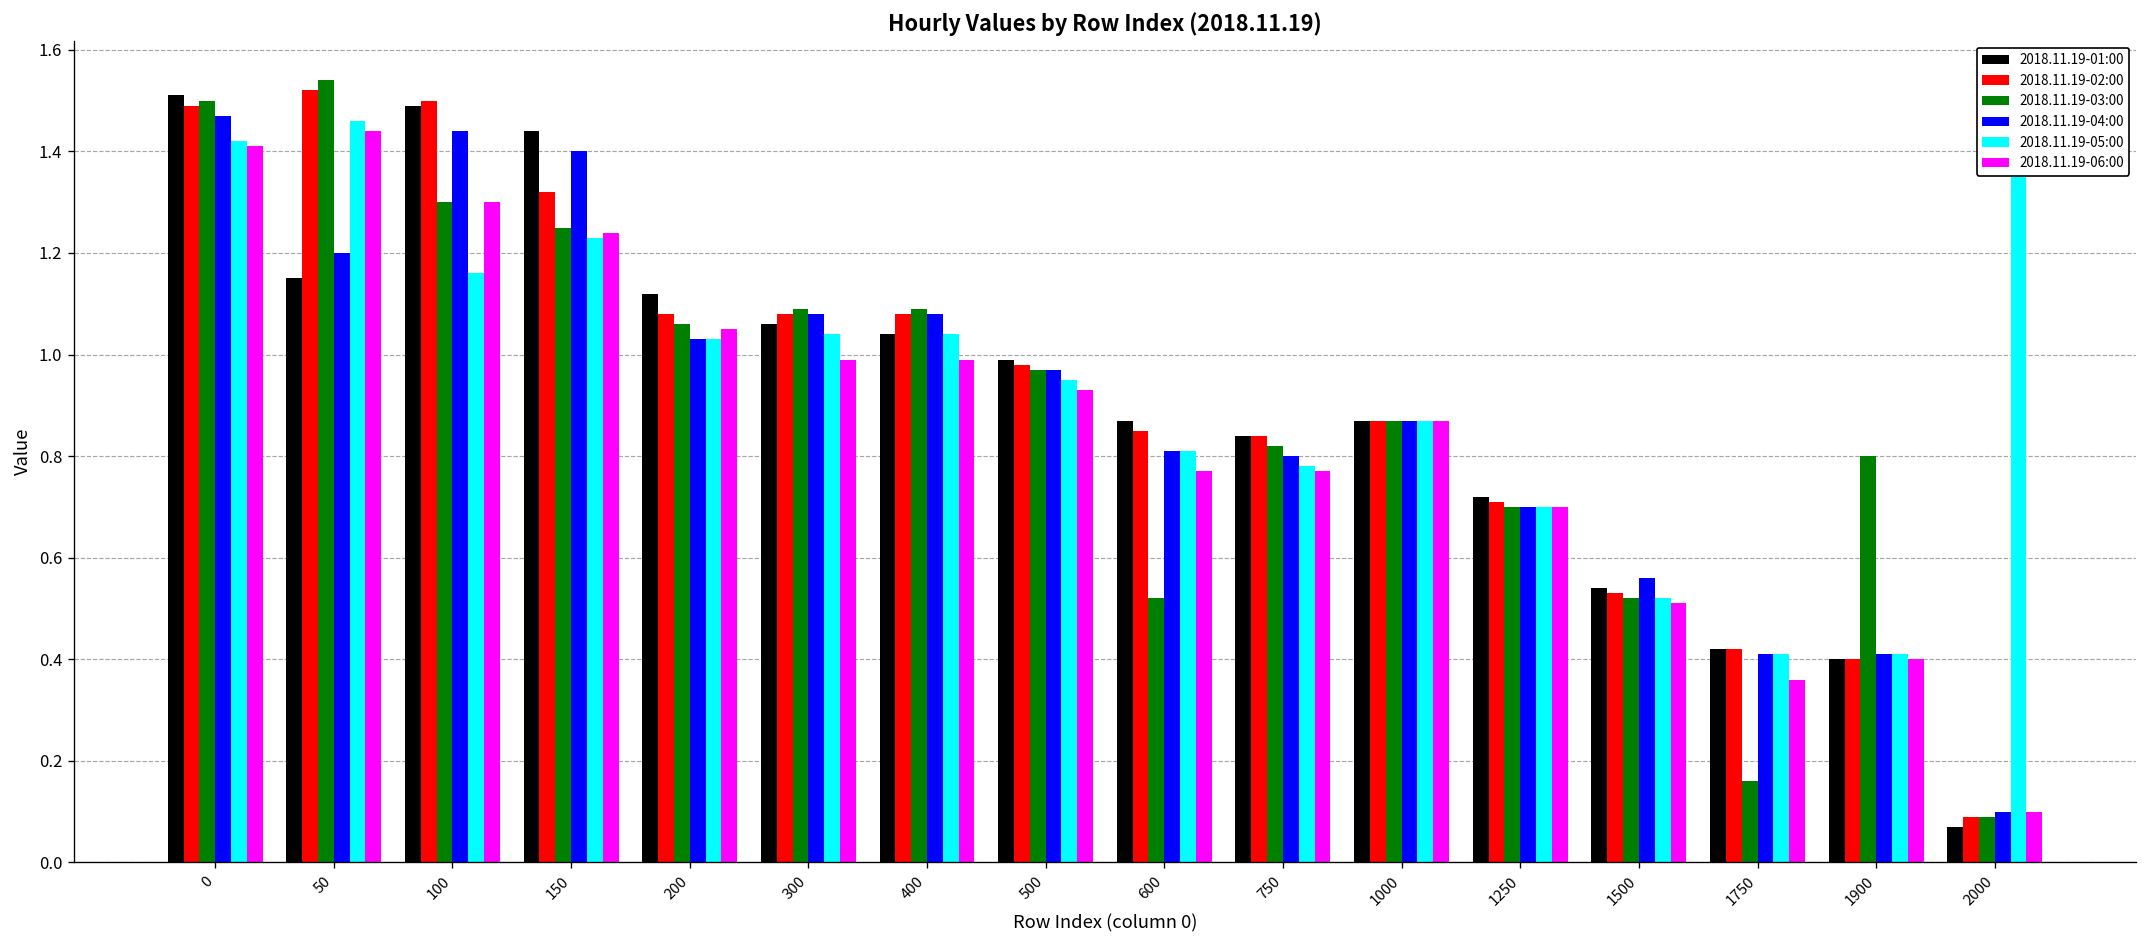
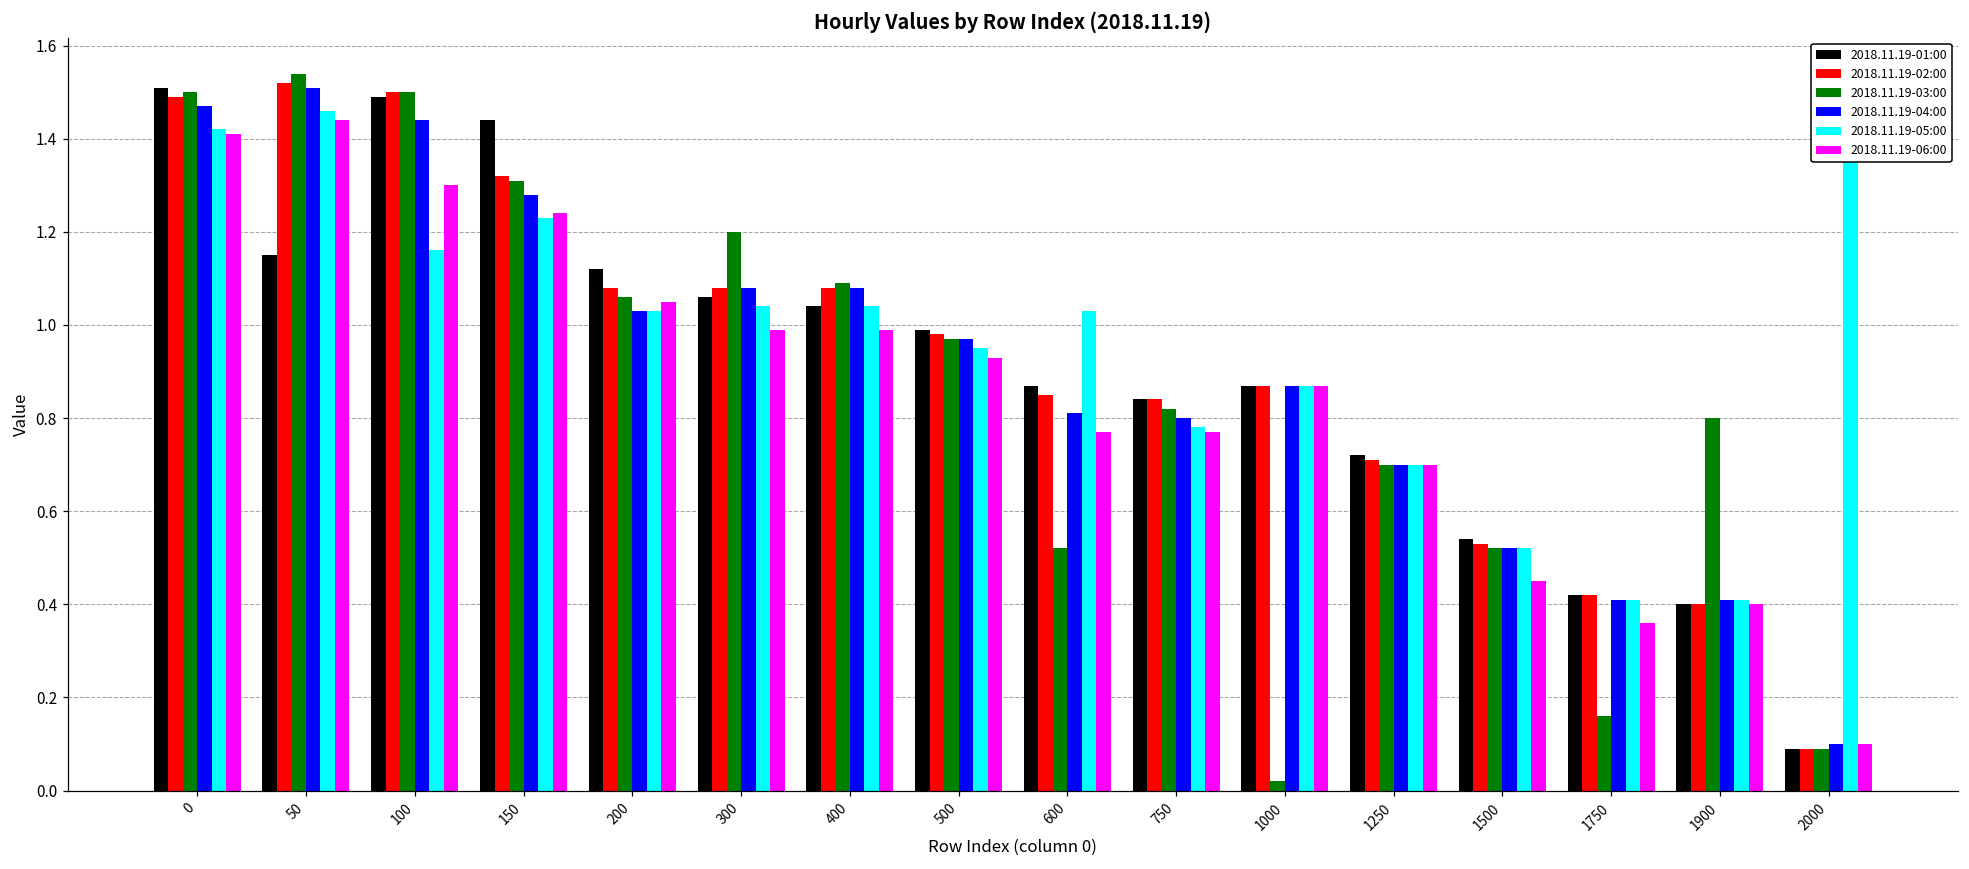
2018.11.19-04:00, 50: 1.20 -> 1.51
2018.11.19-03:00, 100: 1.3 -> 1.5
2018.11.19-03:00, 150: 1.25 -> 1.31
2018.11.19-04:00, 150: 1.40 -> 1.28
2018.11.19-03:00, 300: 1.09 -> 1.20
2018.11.19-05:00, 600: 0.81 -> 1.03
2018.11.19-03:00, 1000: 0.87 -> 0.02
2018.11.19-04:00, 1500: 0.56 -> 0.52
2018.11.19-06:00, 1500: 0.51 -> 0.45
2018.11.19-01:00, 2000: 0.07 -> 0.09
